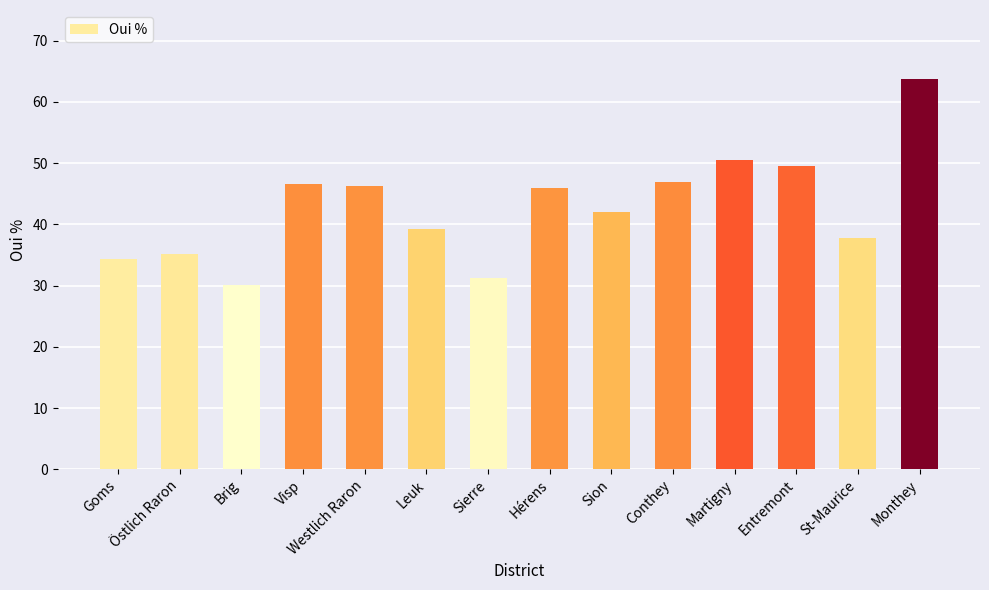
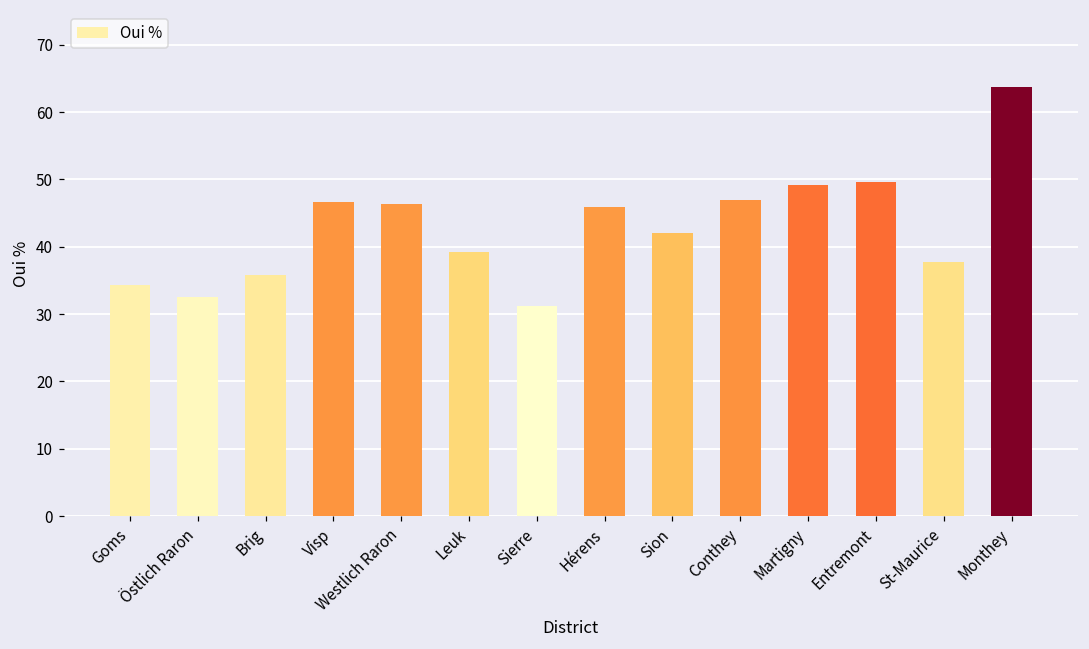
Östlich Raron: 35 -> 33
Brig: 30 -> 36
Martigny: 51 -> 49
